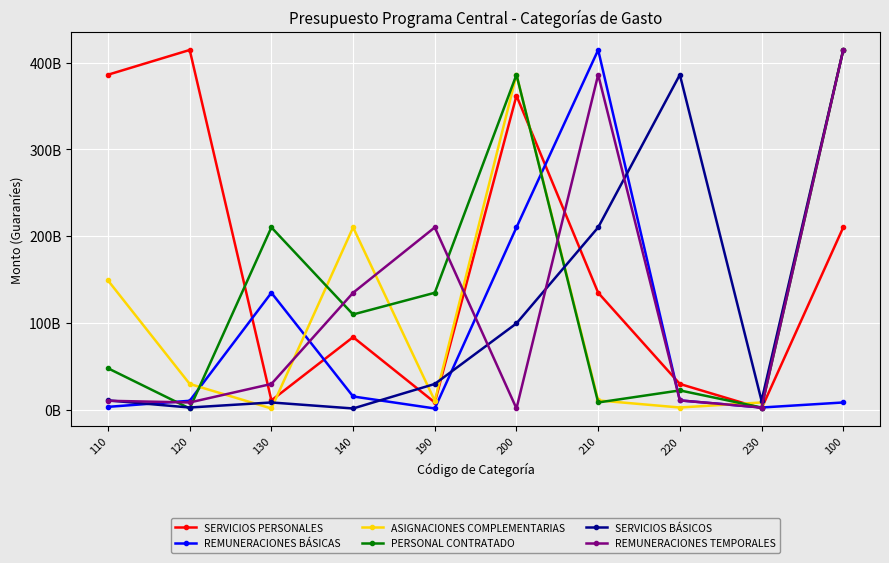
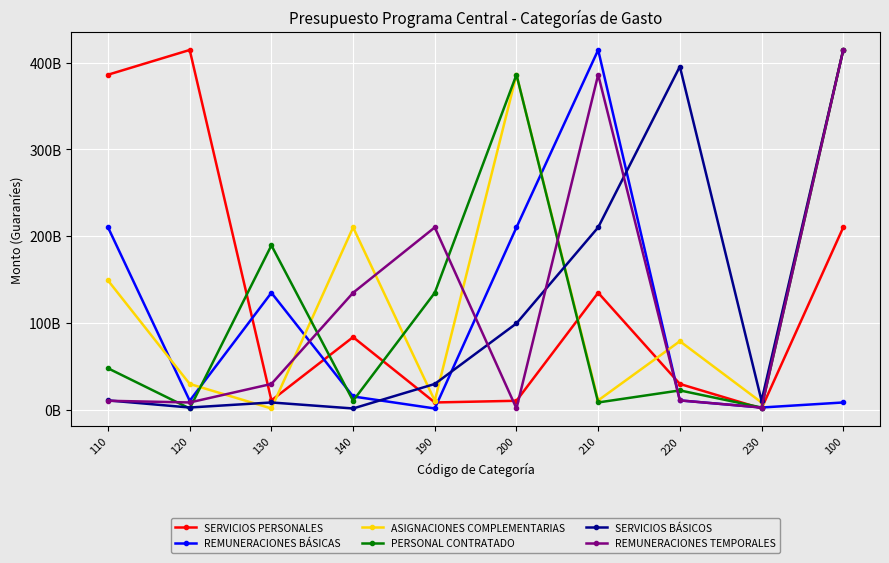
REMUNERACIONES BÁSICAS, 110: 0 -> 210000000000
PERSONAL CONTRATADO, 130: 210000000000 -> 190000000000
PERSONAL CONTRATADO, 140: 110000000000 -> 10000000000
SERVICIOS PERSONALES, 200: 360000000000 -> 10000000000
ASIGNACIONES COMPLEMENTARIAS, 220: 0 -> 80000000000
SERVICIOS BÁSICOS, 220: 390000000000 -> 400000000000
